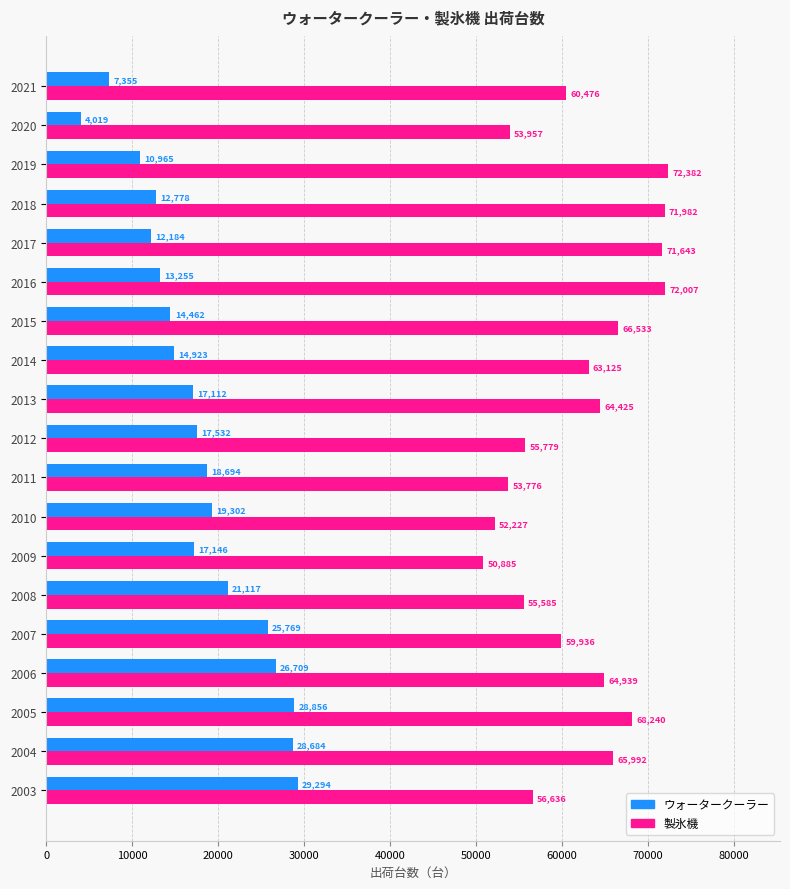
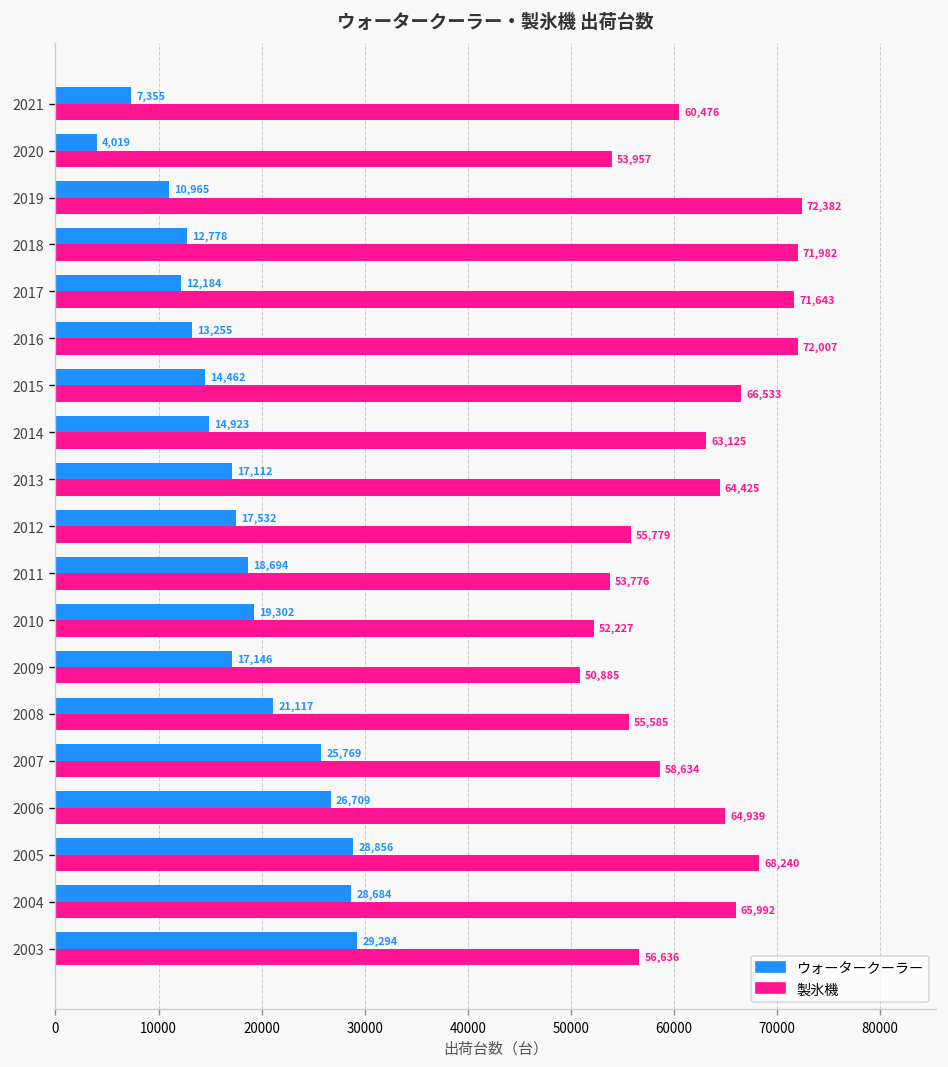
製氷機, 2007: 59,936 -> 58,634
